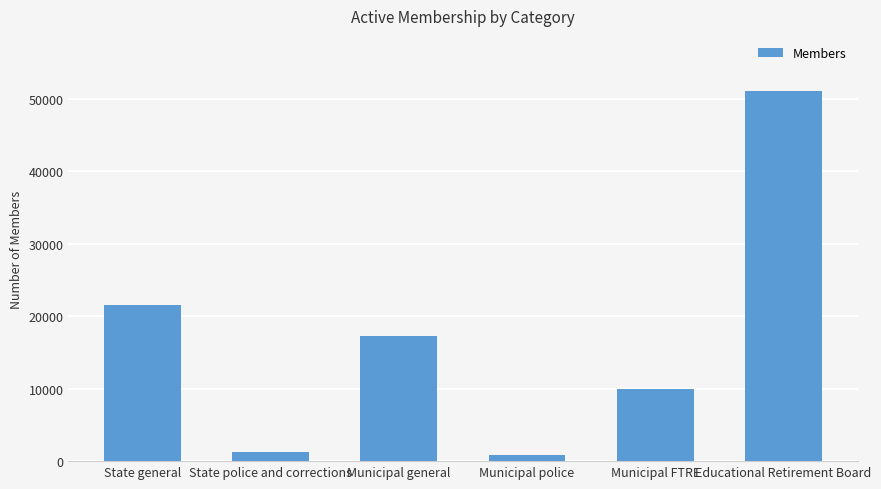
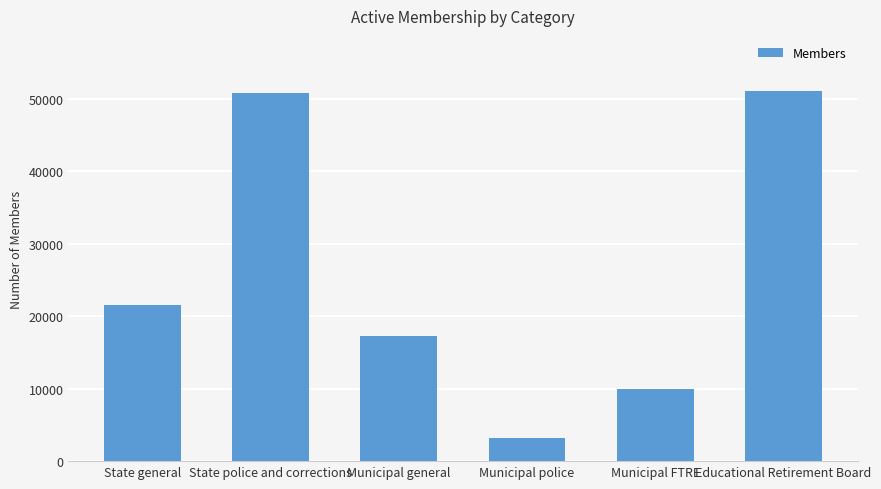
State police and corrections: 1000 -> 51000
Municipal police: 1000 -> 3000
